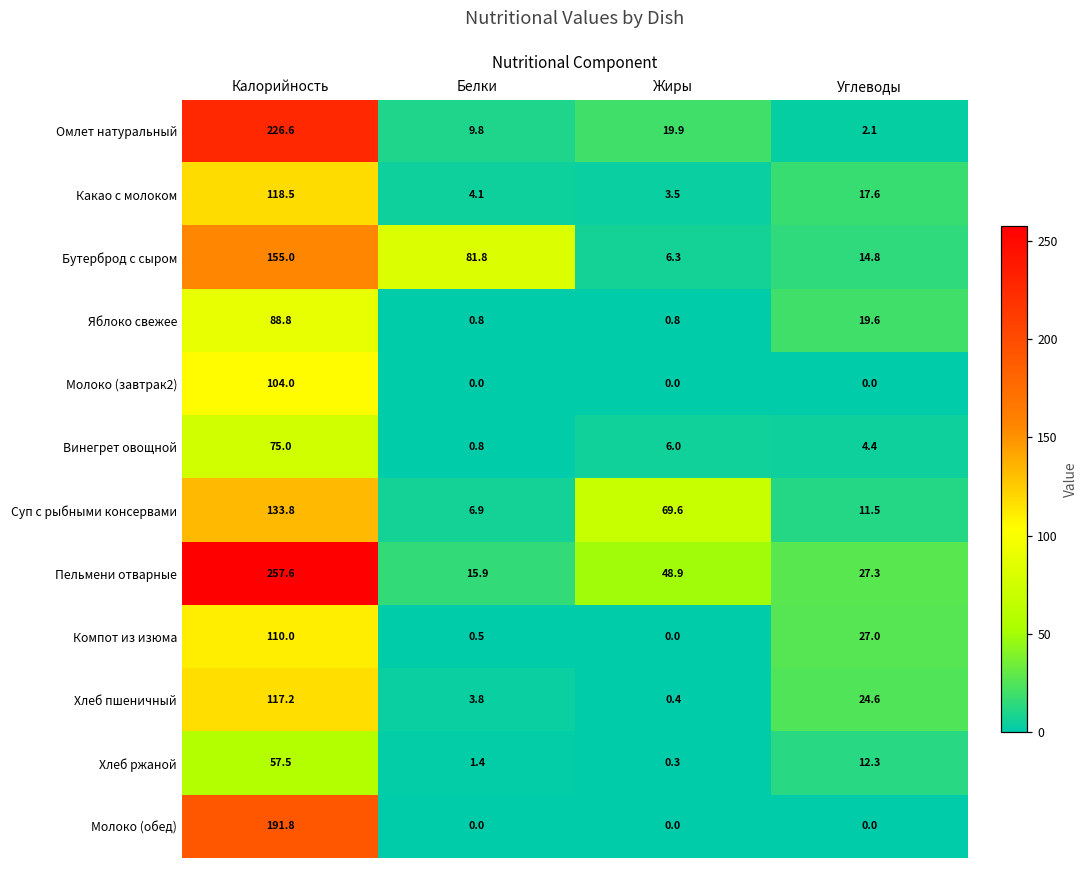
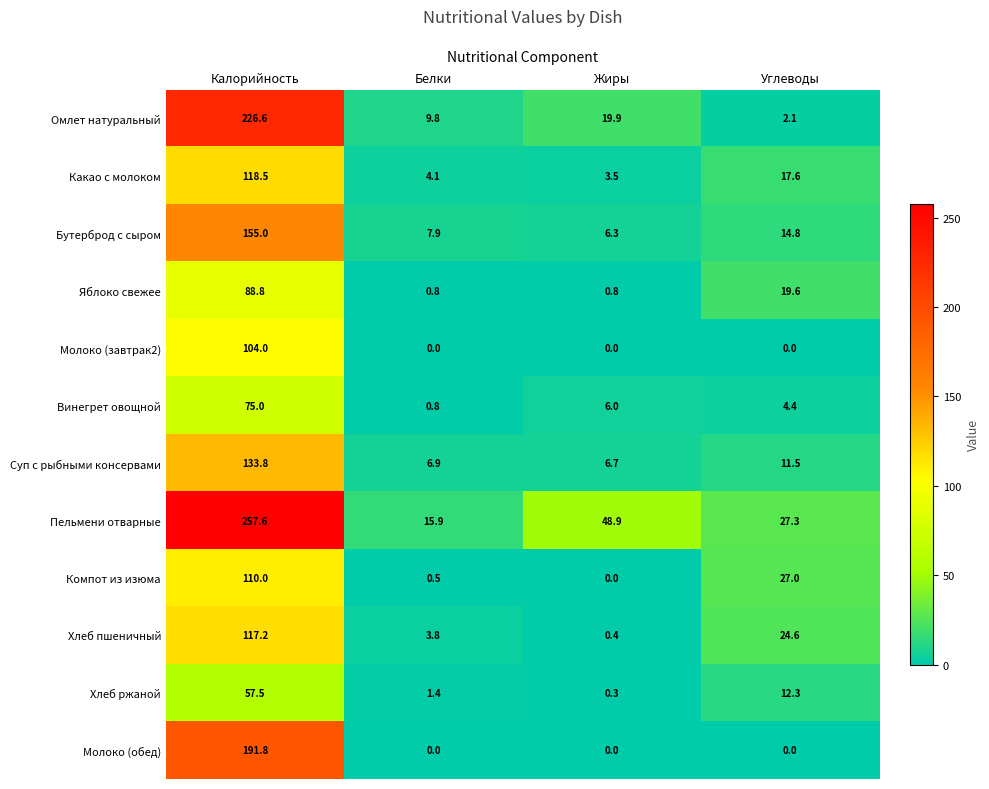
Бутерброд с сыром, Белки: 81.8 -> 7.9
Суп с рыбными консервами, Жиры: 69.6 -> 6.7
